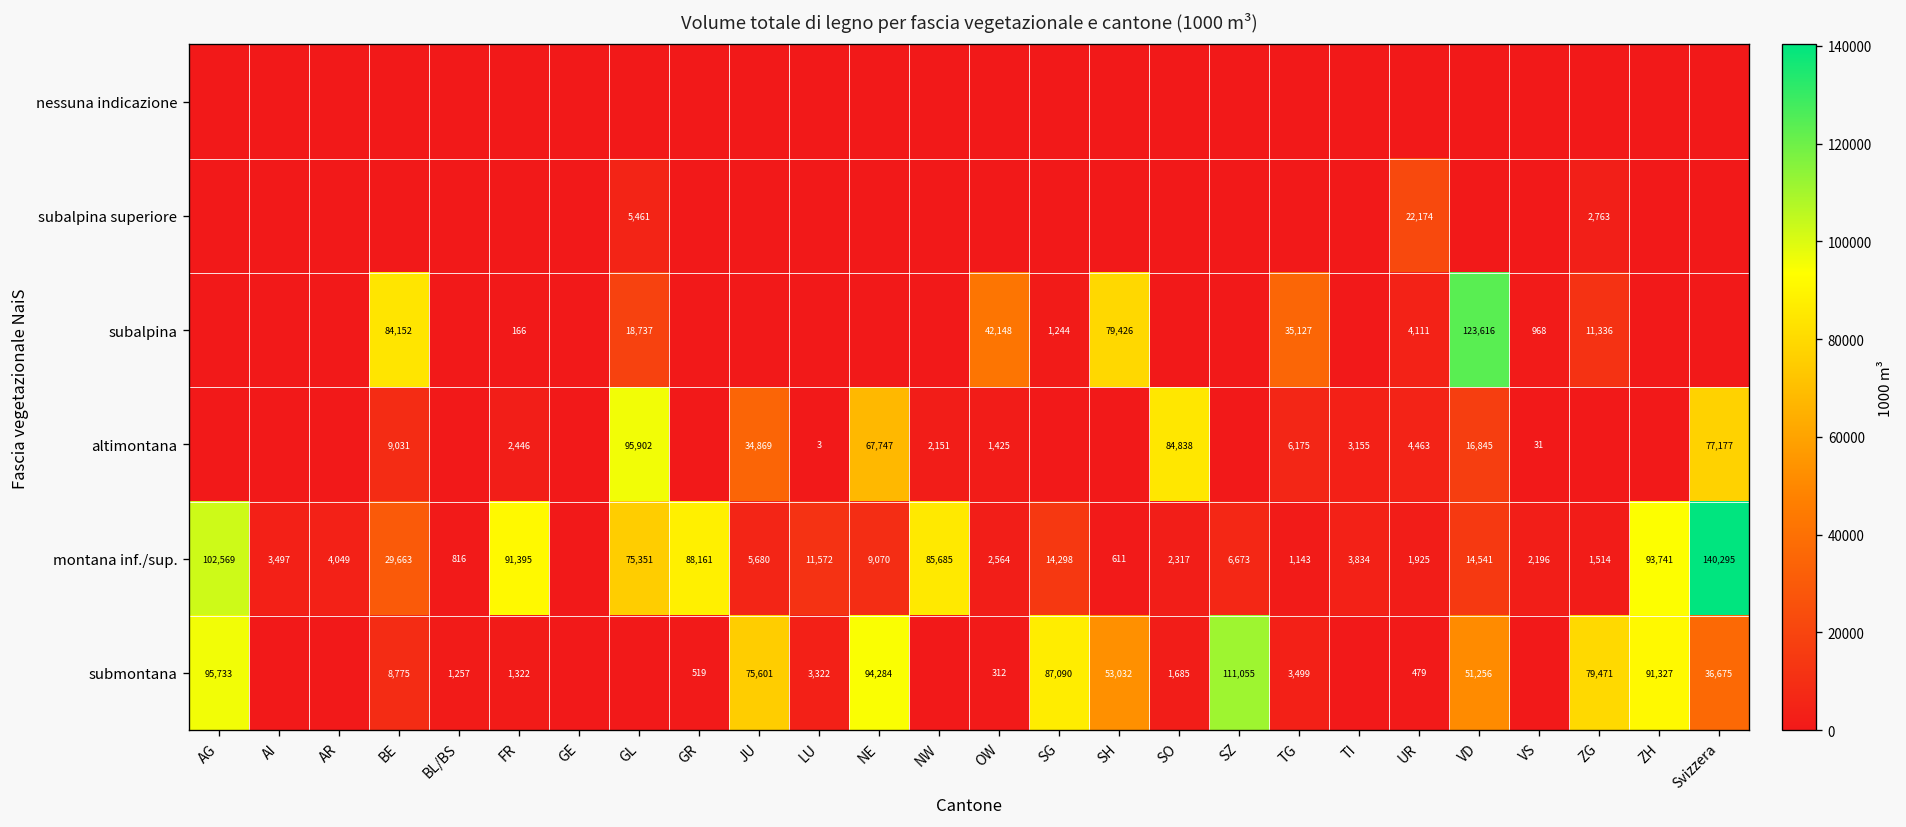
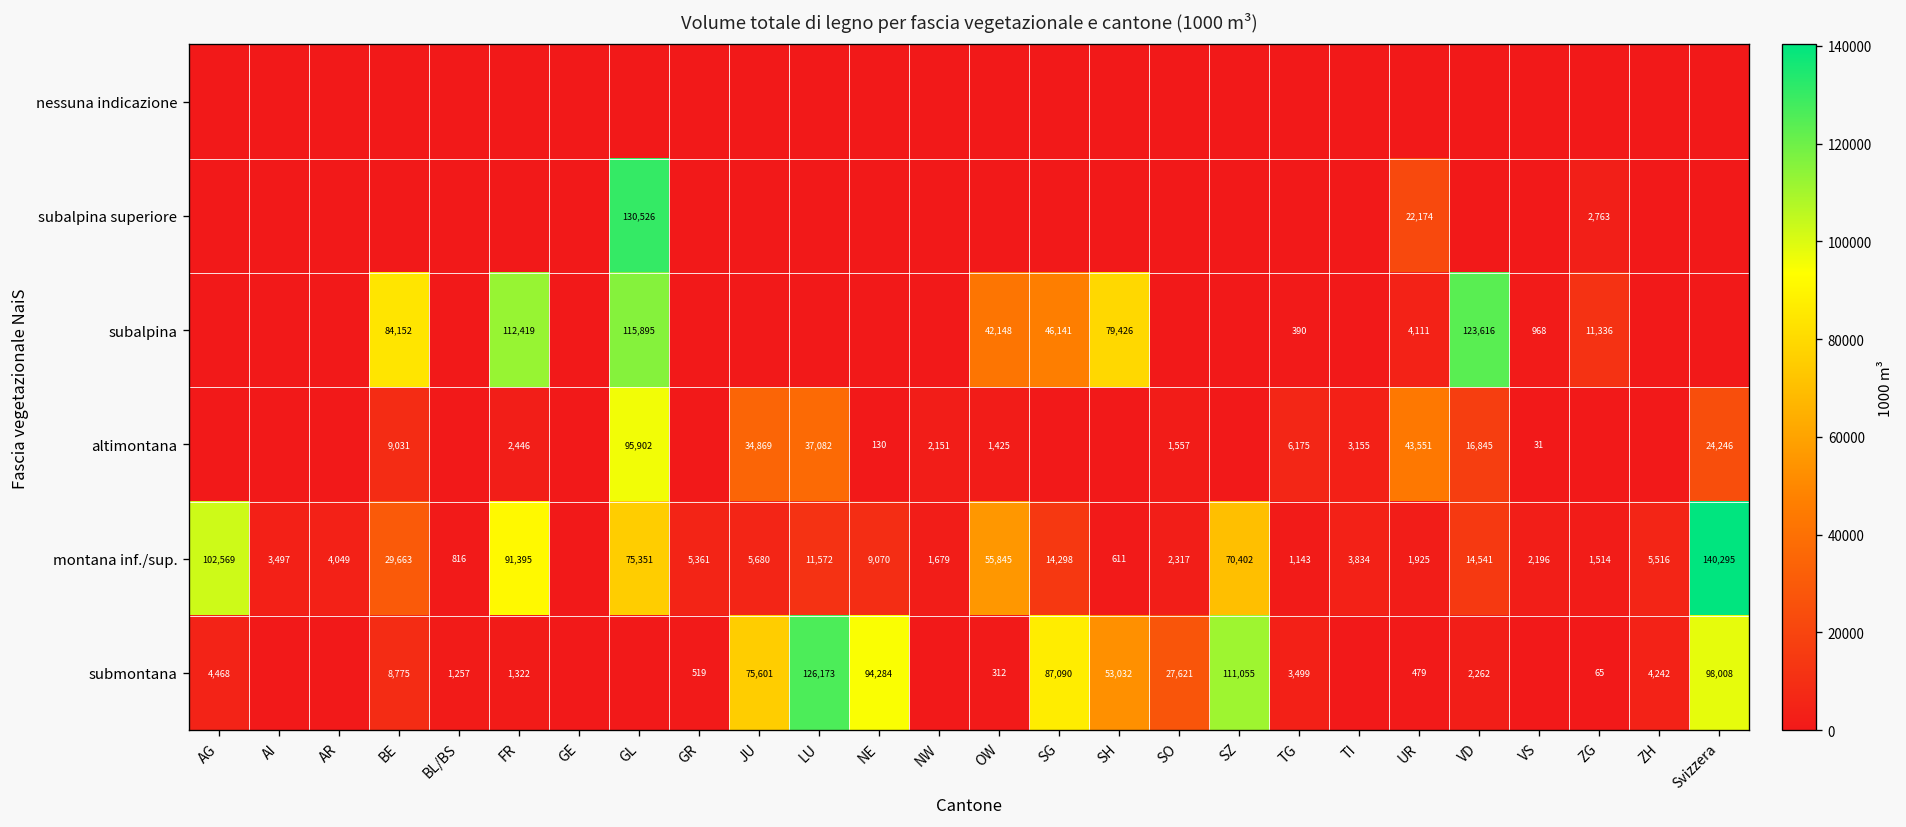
subalpina superiore, GL: 5,461 -> 130,526
subalpina, FR: 166 -> 112,419
subalpina, GL: 18,737 -> 115,895
subalpina, SG: 1,244 -> 46,141
subalpina, TG: 35,127 -> 390
altimontana, LU: 3 -> 37,082
altimontana, NE: 67,747 -> 130
altimontana, SO: 84,838 -> 1,557
altimontana, UR: 4,463 -> 43,551
altimontana, Svizzera: 77,177 -> 24,246
montana inf./sup., GR: 88,161 -> 5,361
montana inf./sup., NW: 85,685 -> 1,679
montana inf./sup., OW: 2,564 -> 55,845
montana inf./sup., SZ: 6,673 -> 70,402
montana inf./sup., ZH: 93,741 -> 5,516
submontana, AG: 95,733 -> 4,468
submontana, LU: 3,322 -> 126,173
submontana, SO: 1,685 -> 27,621
submontana, VD: 51,256 -> 2,262
submontana, ZG: 79,471 -> 65
submontana, ZH: 91,327 -> 4,242
submontana, Svizzera: 36,675 -> 98,008
